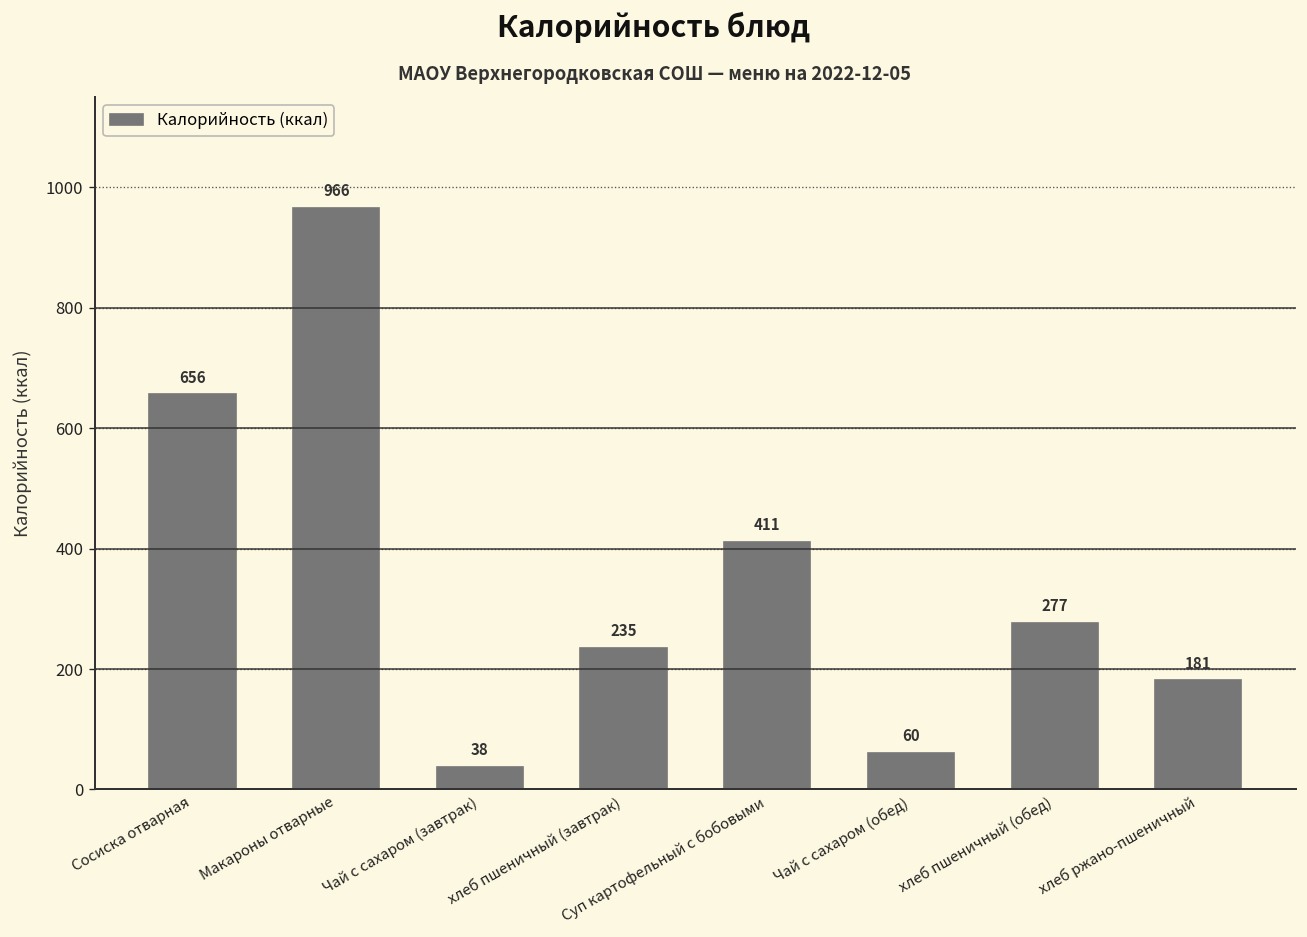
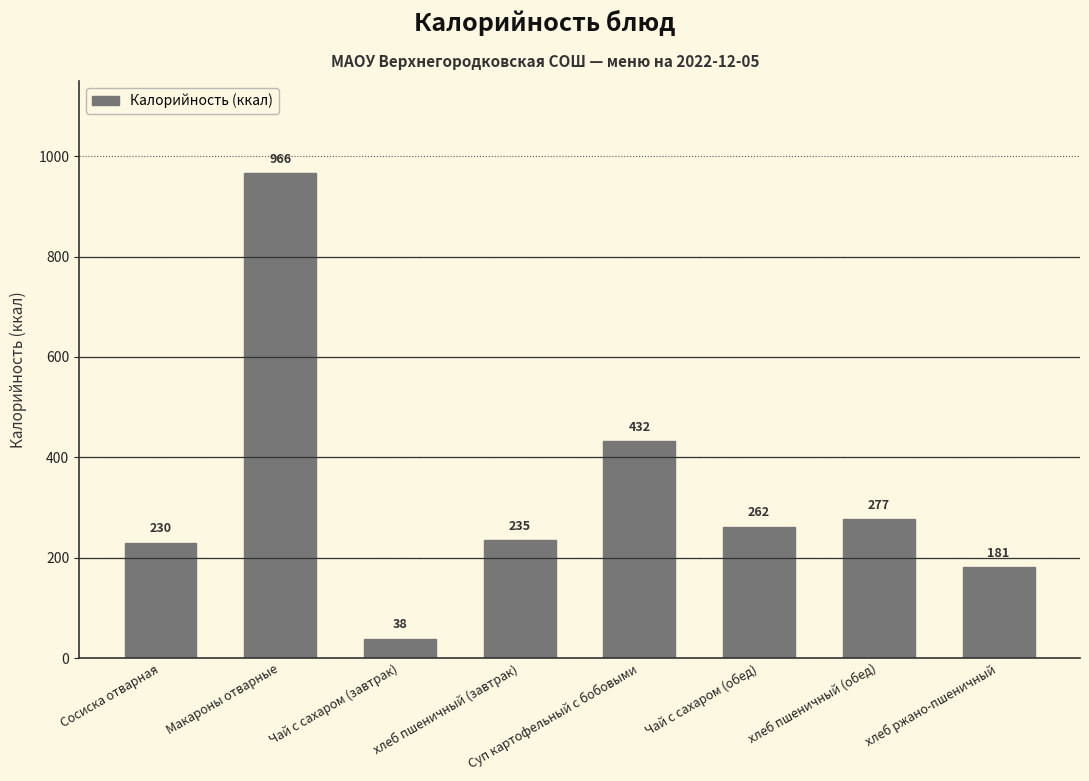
Сосиска отварная: 656 -> 230
Суп картофельный с бобовыми: 411 -> 432
Чай с сахаром (обед): 60 -> 262
